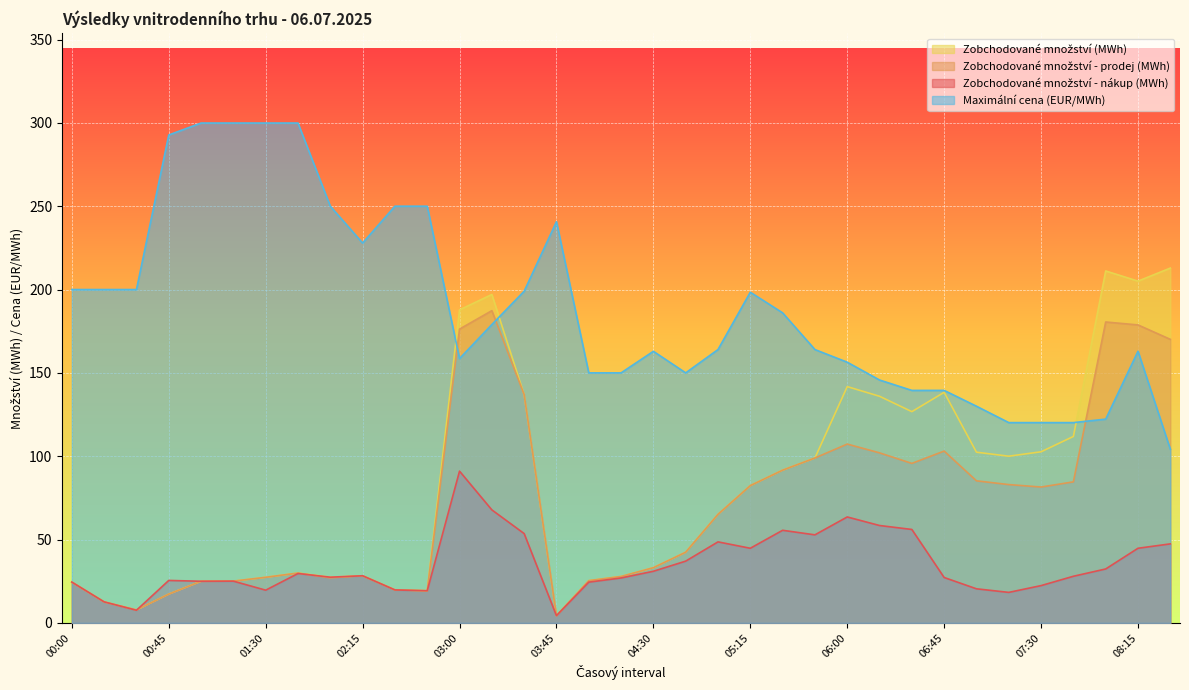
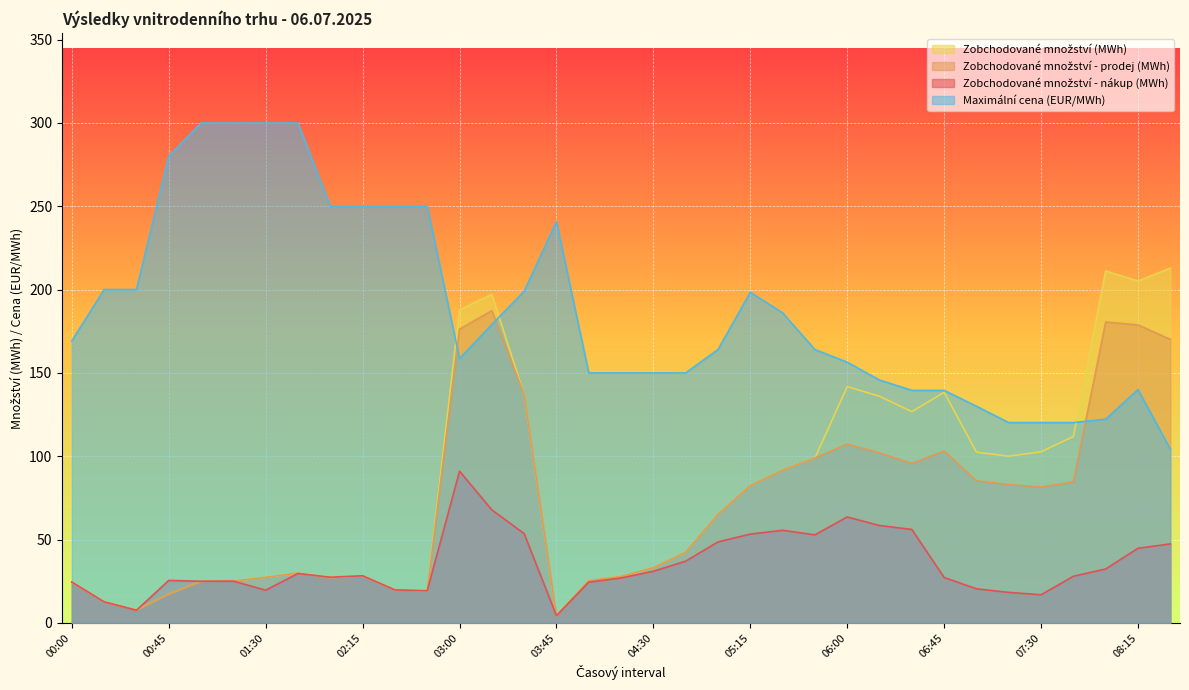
Maximální cena (EUR/MWh), 00:00: 200 -> 169
Maximální cena (EUR/MWh), 00:45: 293 -> 280
Maximální cena (EUR/MWh), 02:15: 228 -> 250
Maximální cena (EUR/MWh), 04:30: 163 -> 150
Zobchodované množství - nákup (MWh), 05:15: 45 -> 53
Zobchodované množství - nákup (MWh), 07:30: 22 -> 17
Maximální cena (EUR/MWh), 08:15: 163 -> 140
